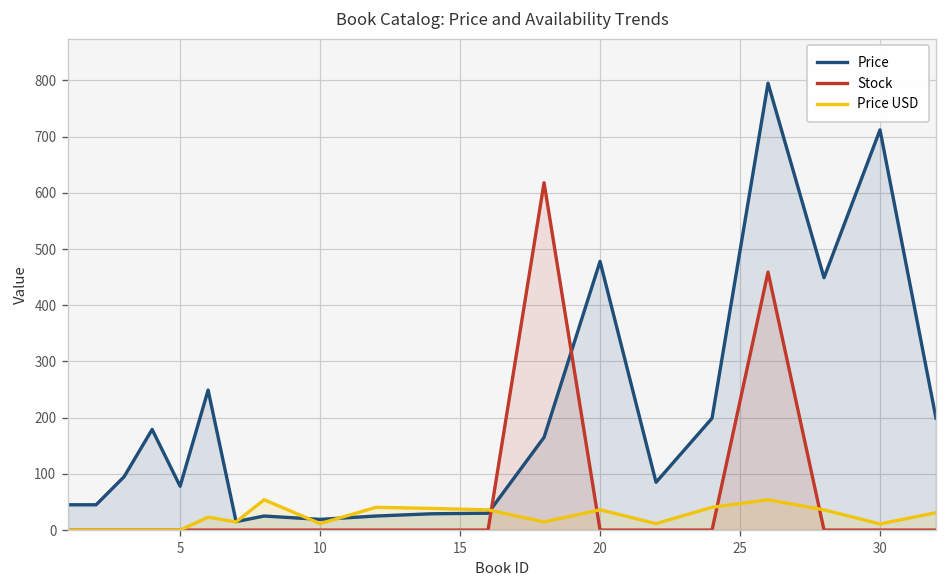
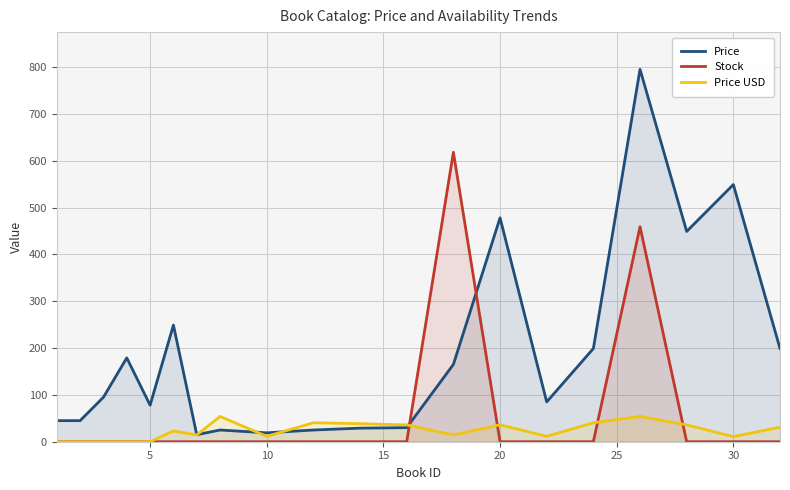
Price, 30: 710 -> 550
